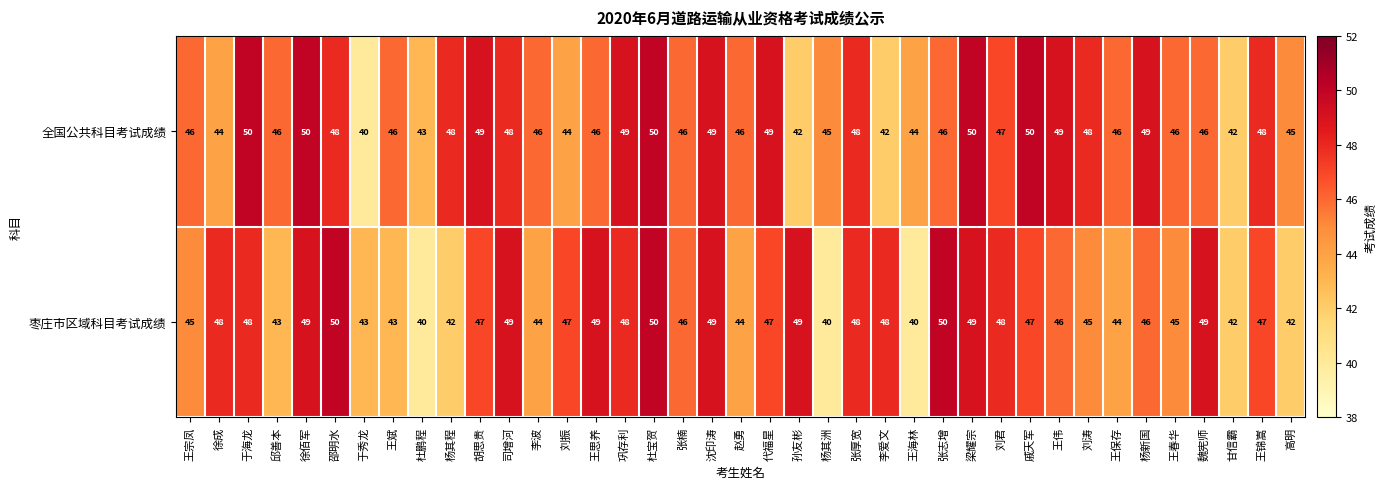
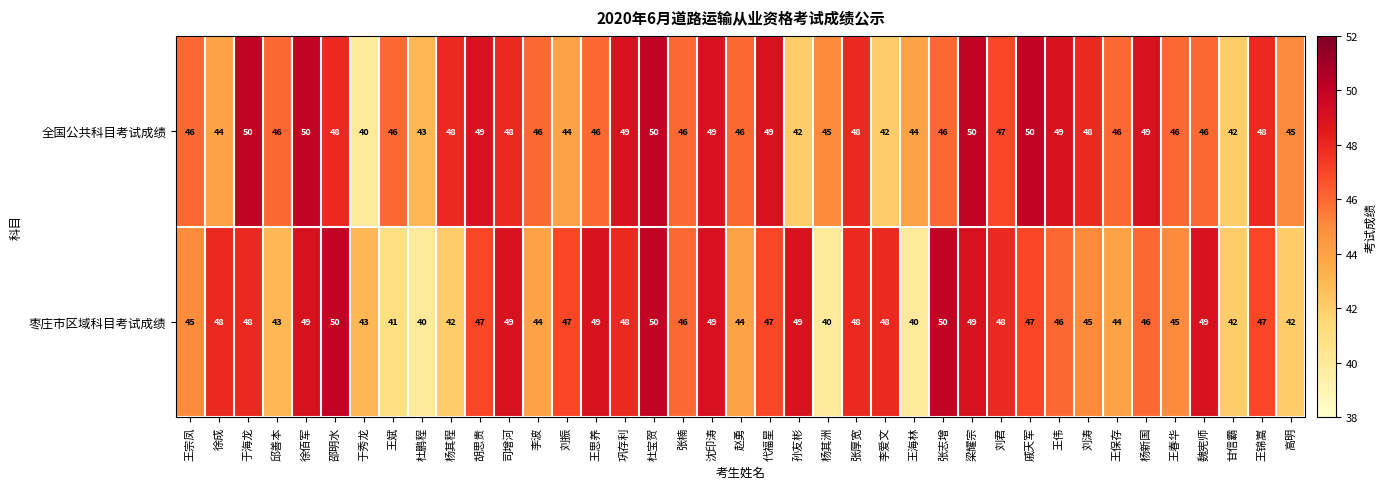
枣庄市区域科目考试成绩, 王斌: 43 -> 41
